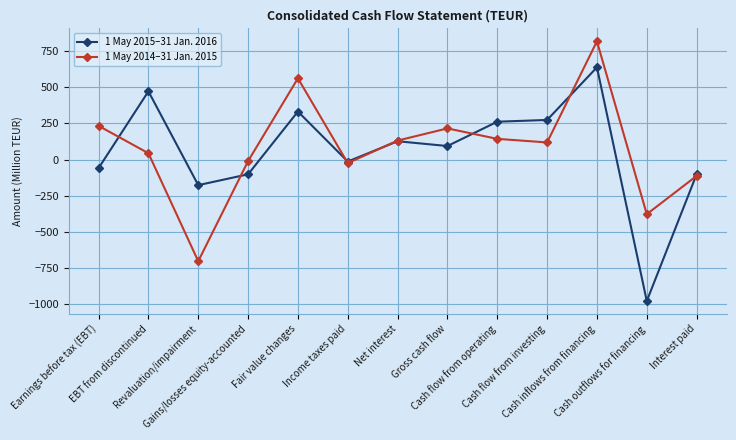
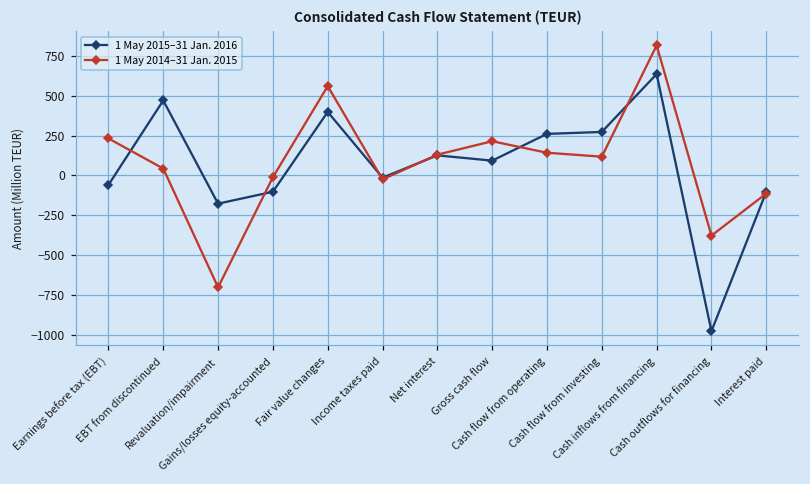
1 May 2015–31 Jan. 2016, Fair value changes: 330 -> 400
